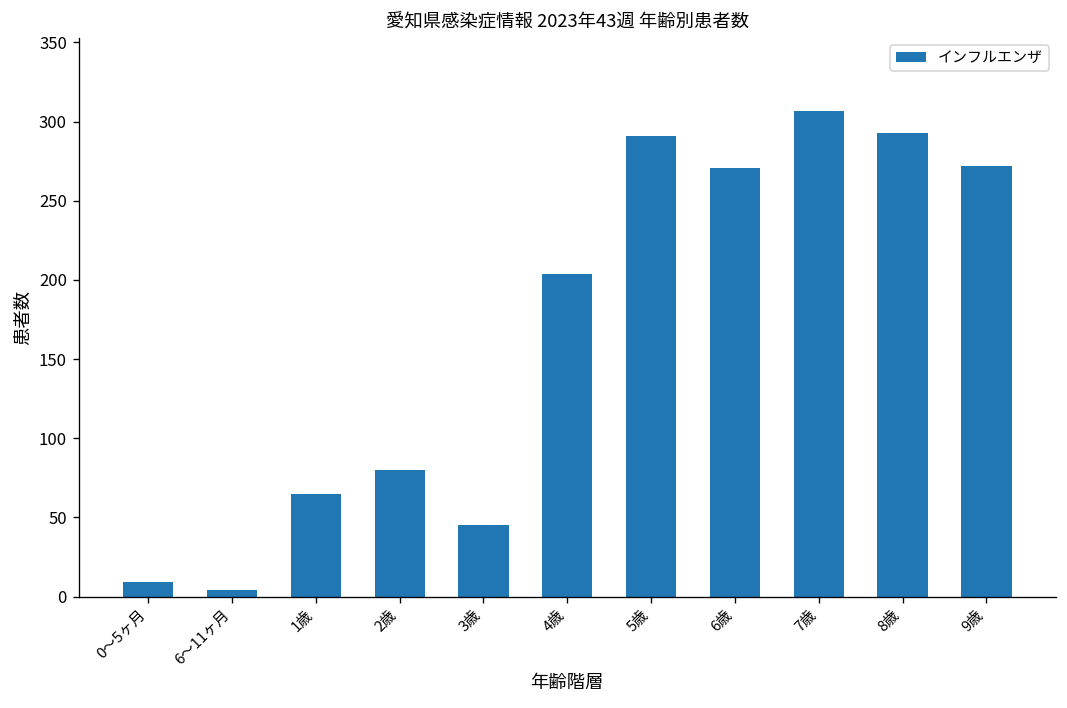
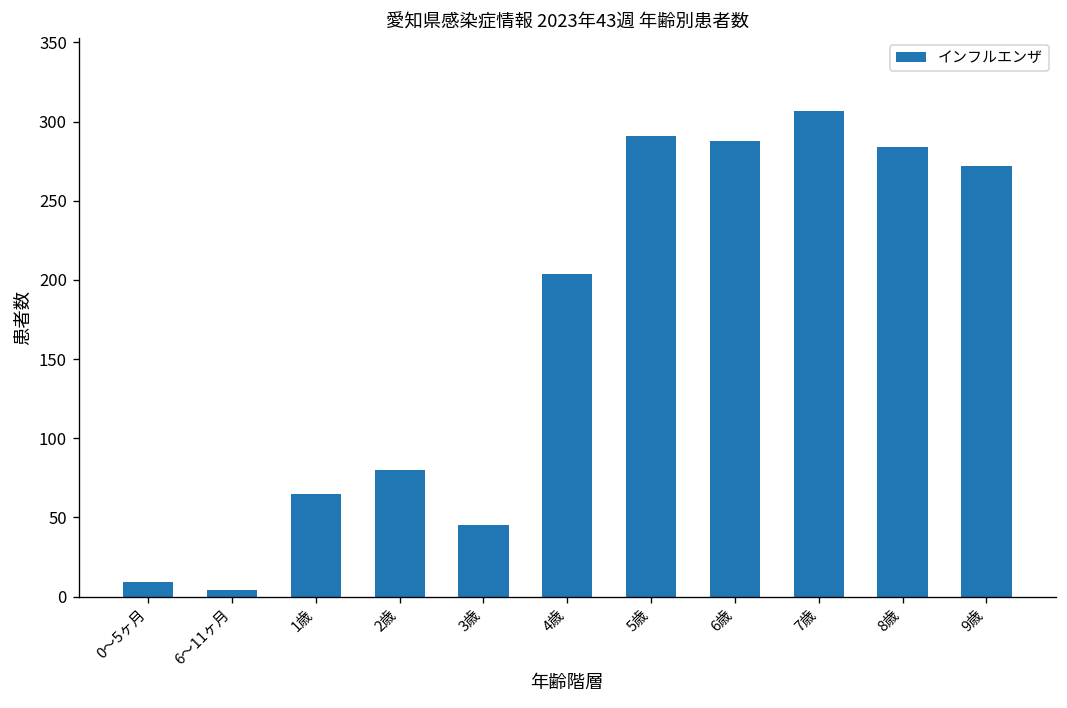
6歳: 271 -> 288
8歳: 293 -> 284
